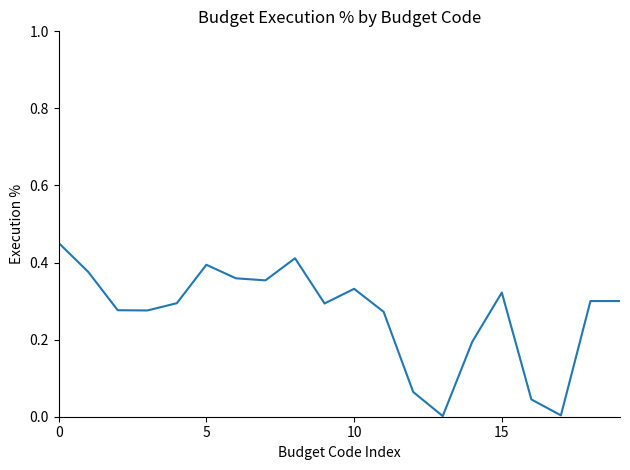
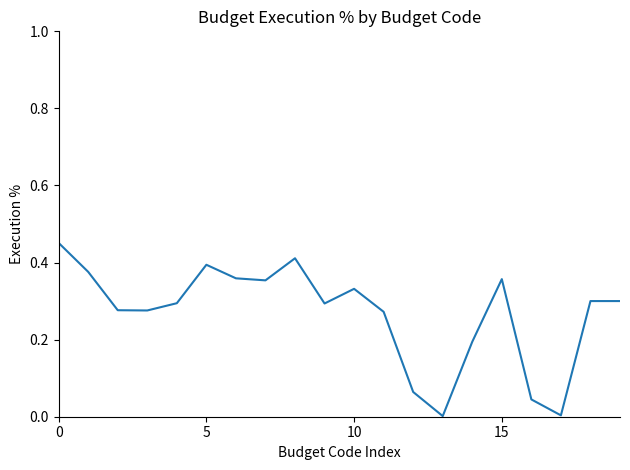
15: 0.32 -> 0.36
